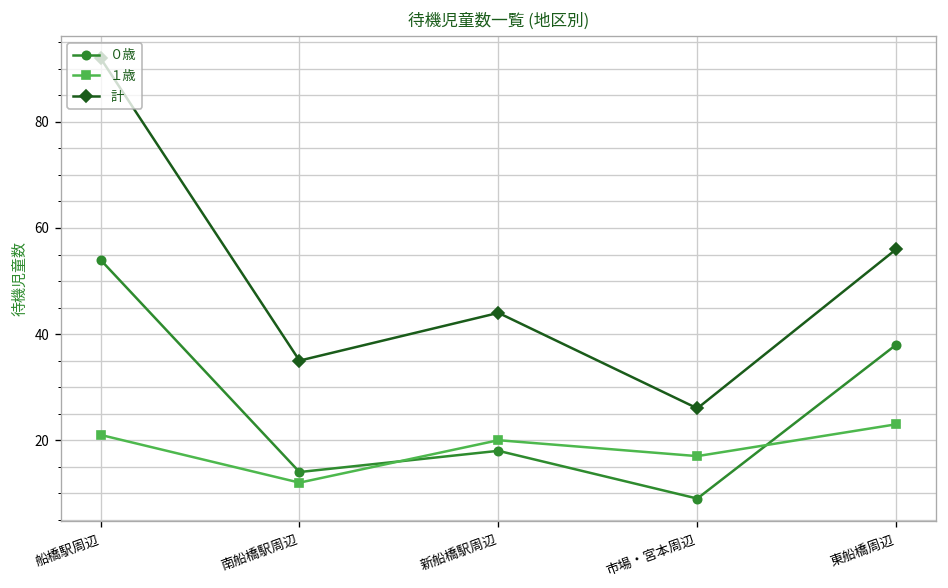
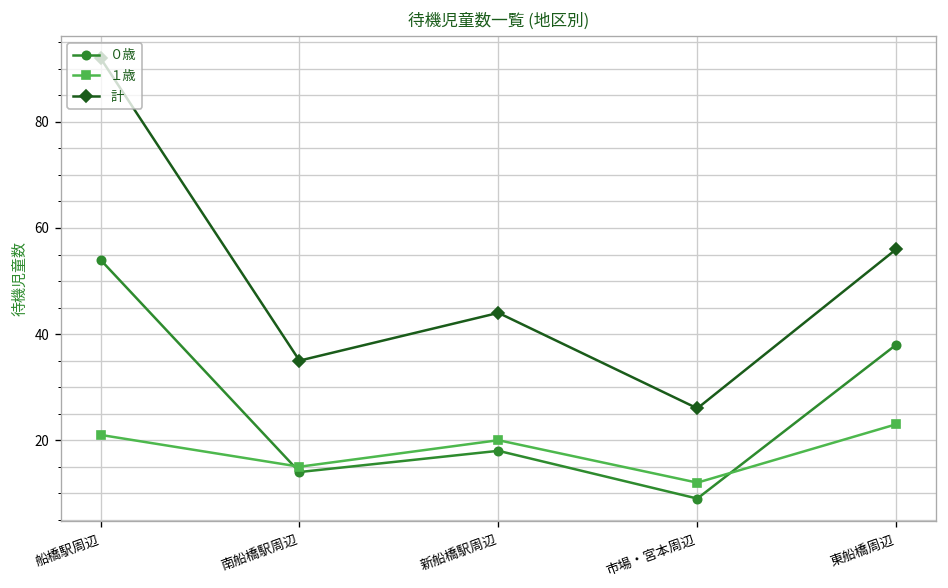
１歳, 南船橋駅周辺: 12 -> 15
１歳, 市場・宮本周辺: 17 -> 12
